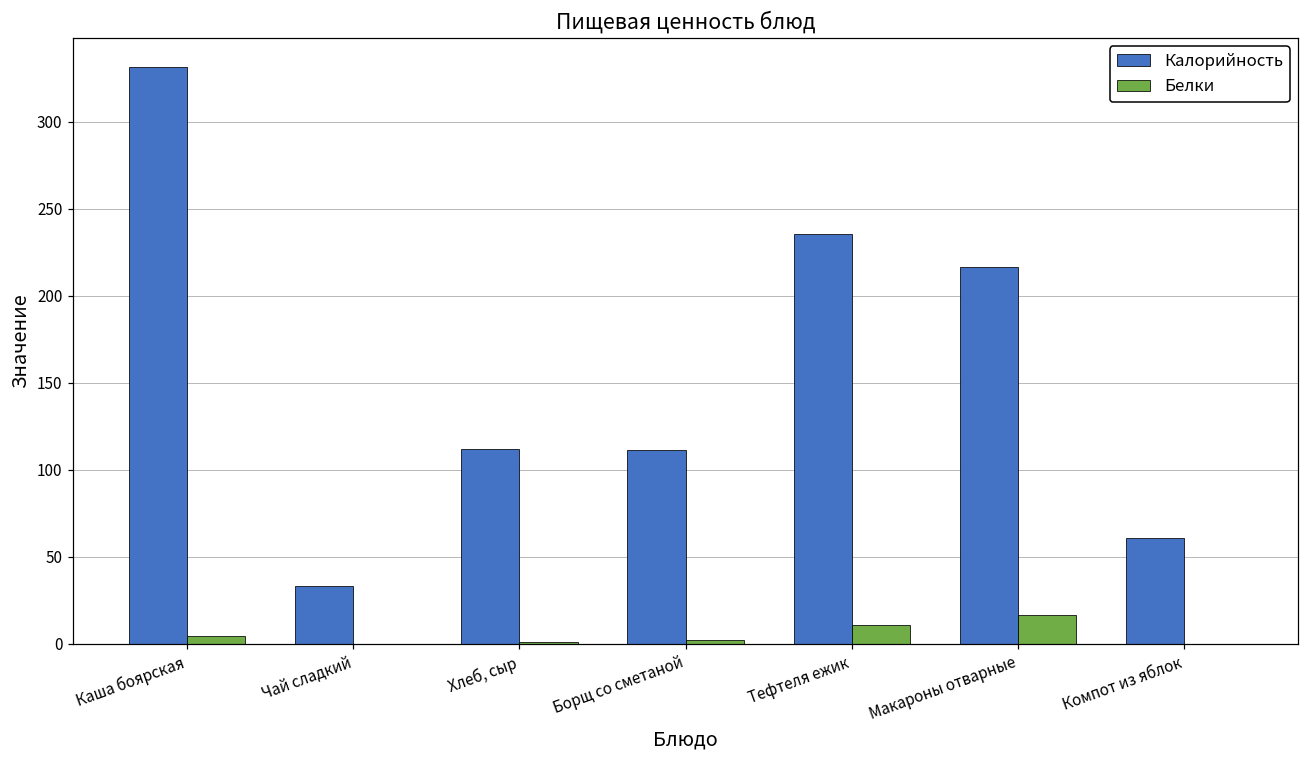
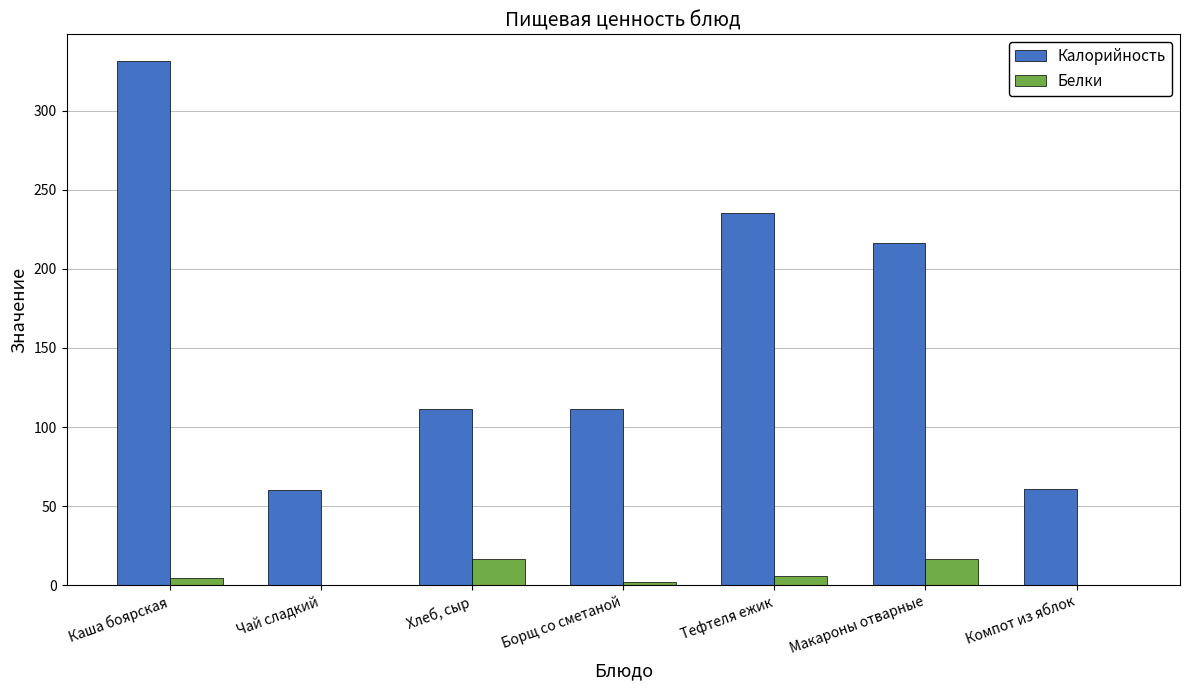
Калорийность, Чай сладкий: 33 -> 60
Белки, Хлеб, сыр: 1 -> 17
Белки, Тефтеля ежик: 11 -> 6
